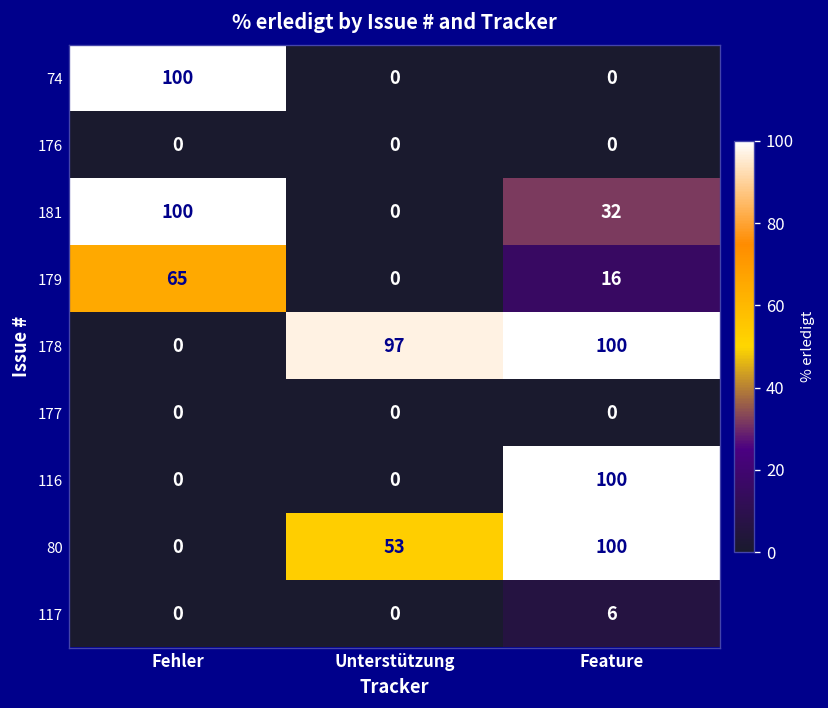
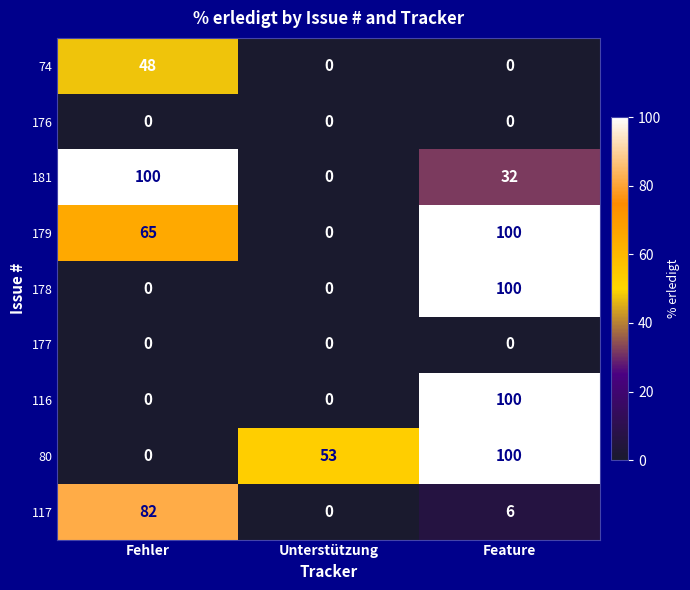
74, Fehler: 100 -> 48
179, Feature: 16 -> 100
178, Unterstützung: 97 -> 0
117, Fehler: 0 -> 82
